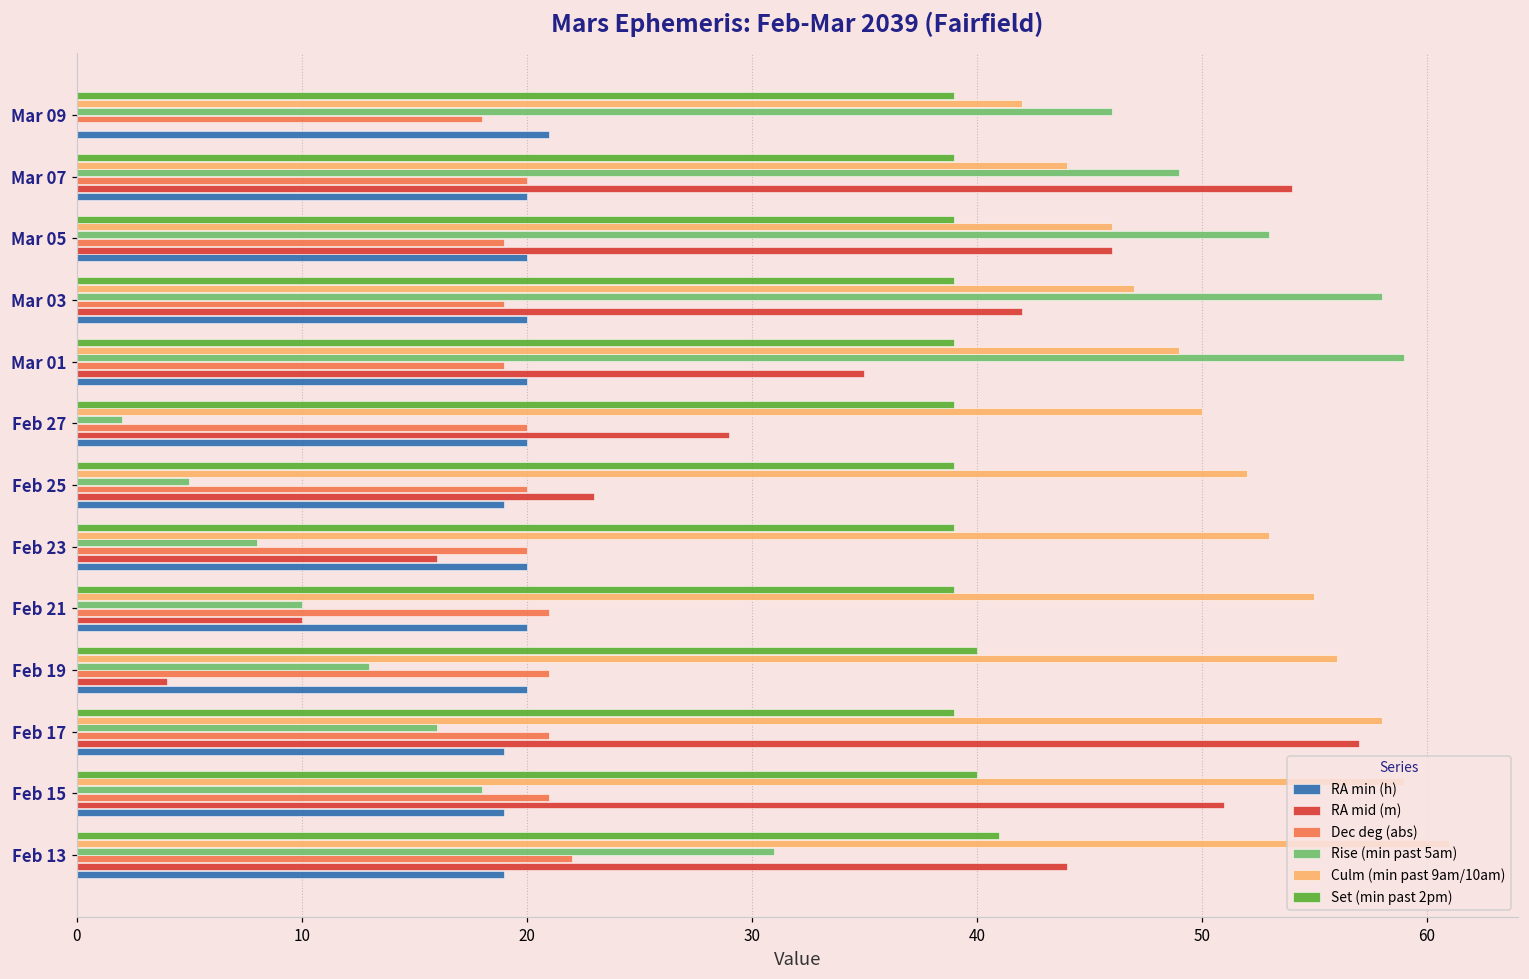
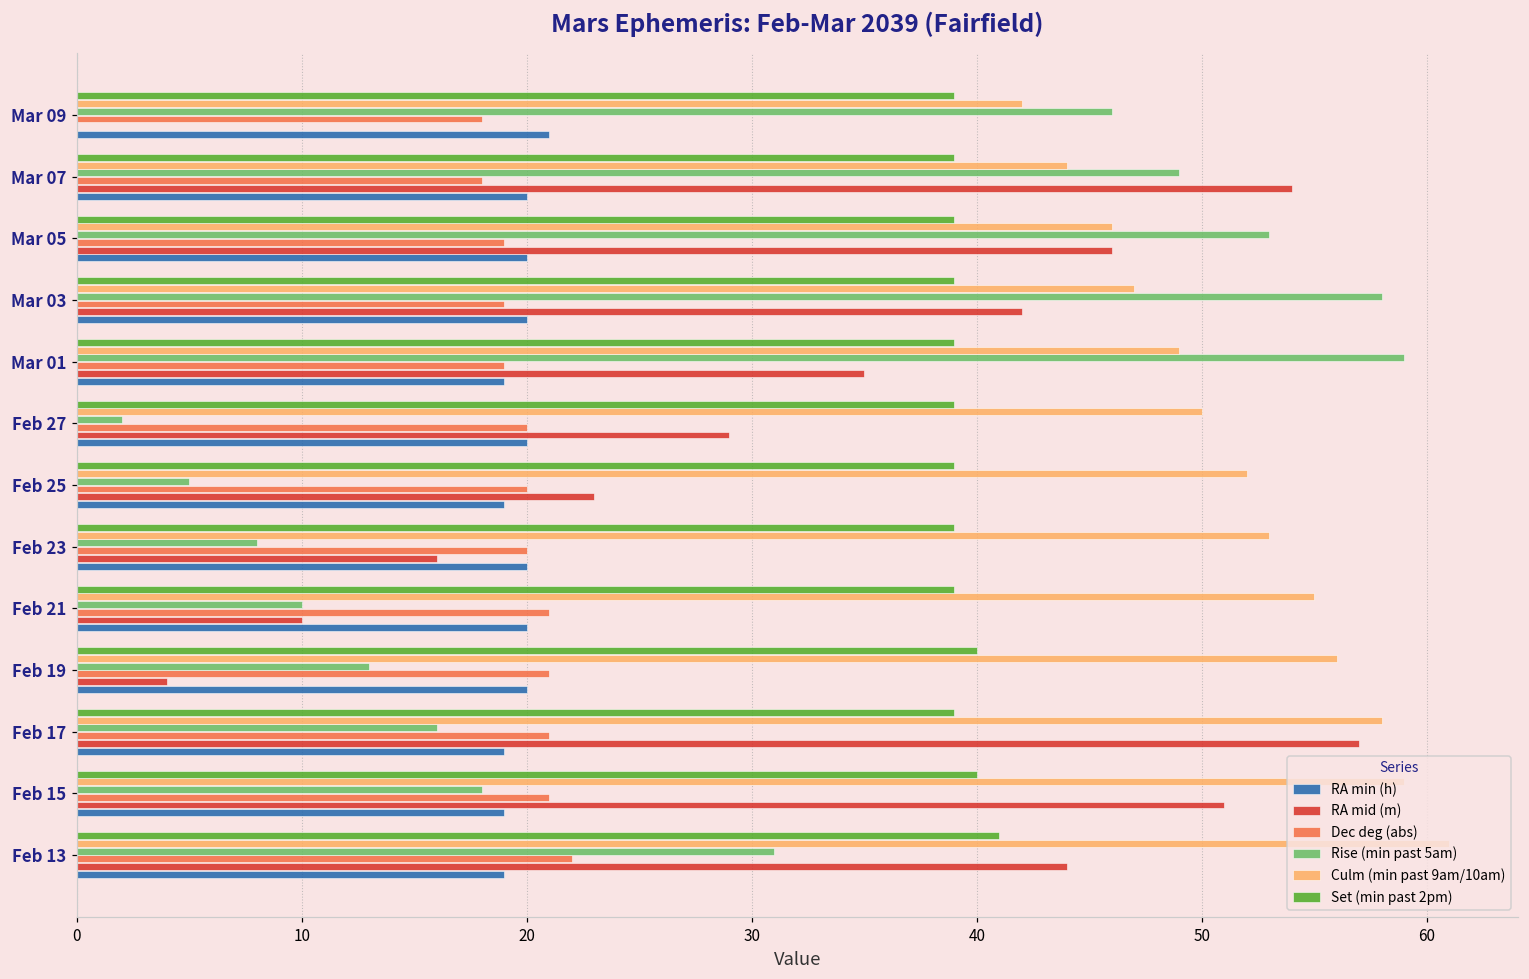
Dec deg (abs), Mar 07: 20 -> 18
RA min (h), Mar 01: 20 -> 19
